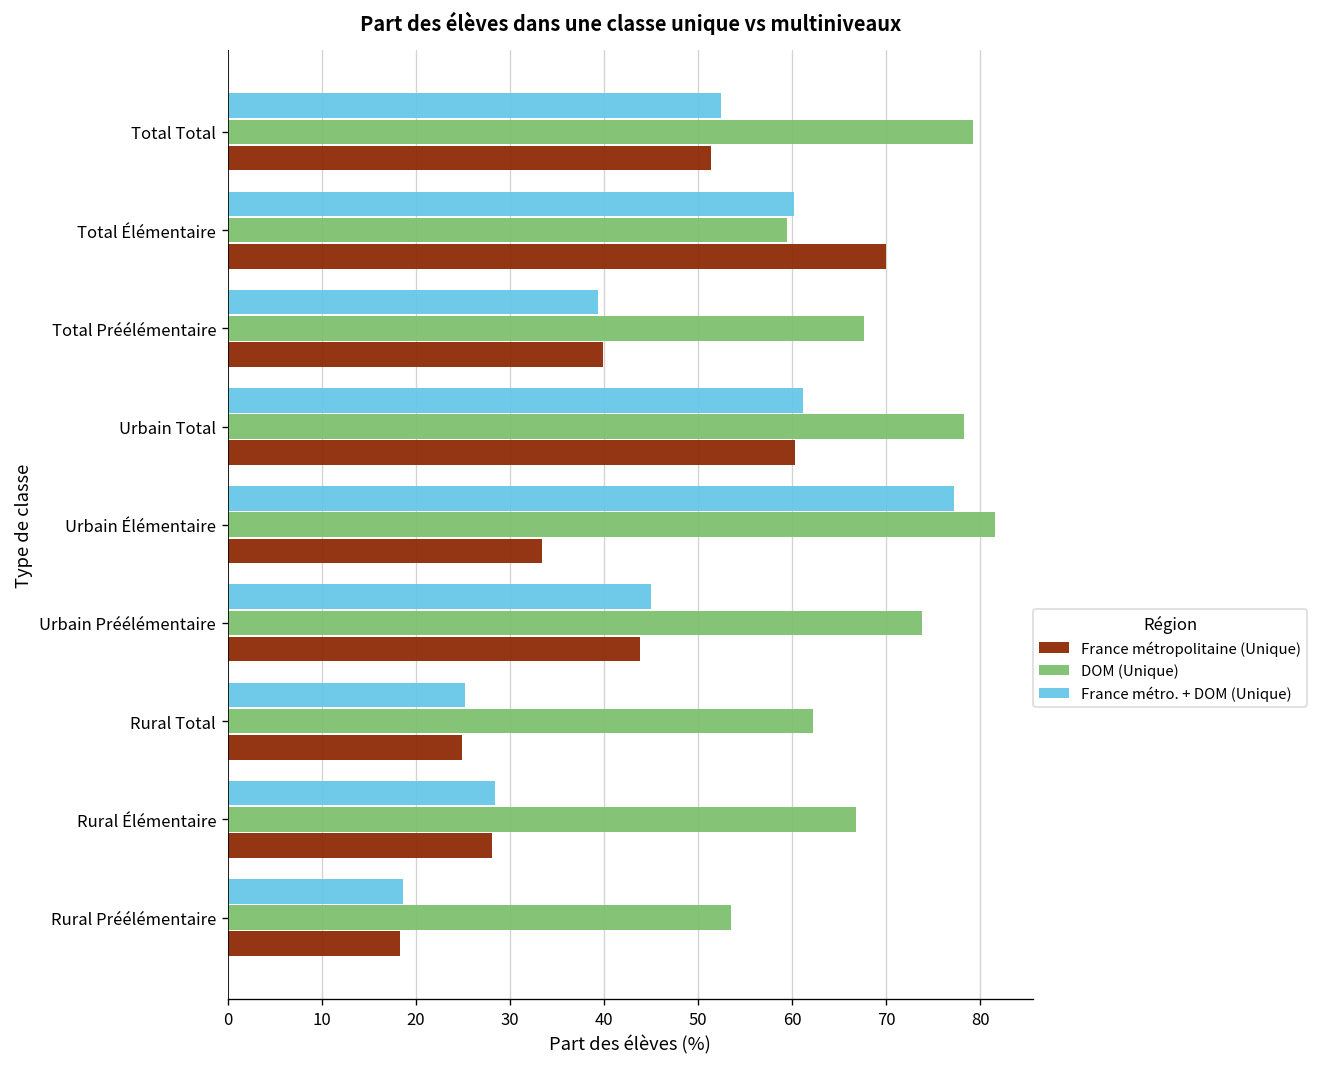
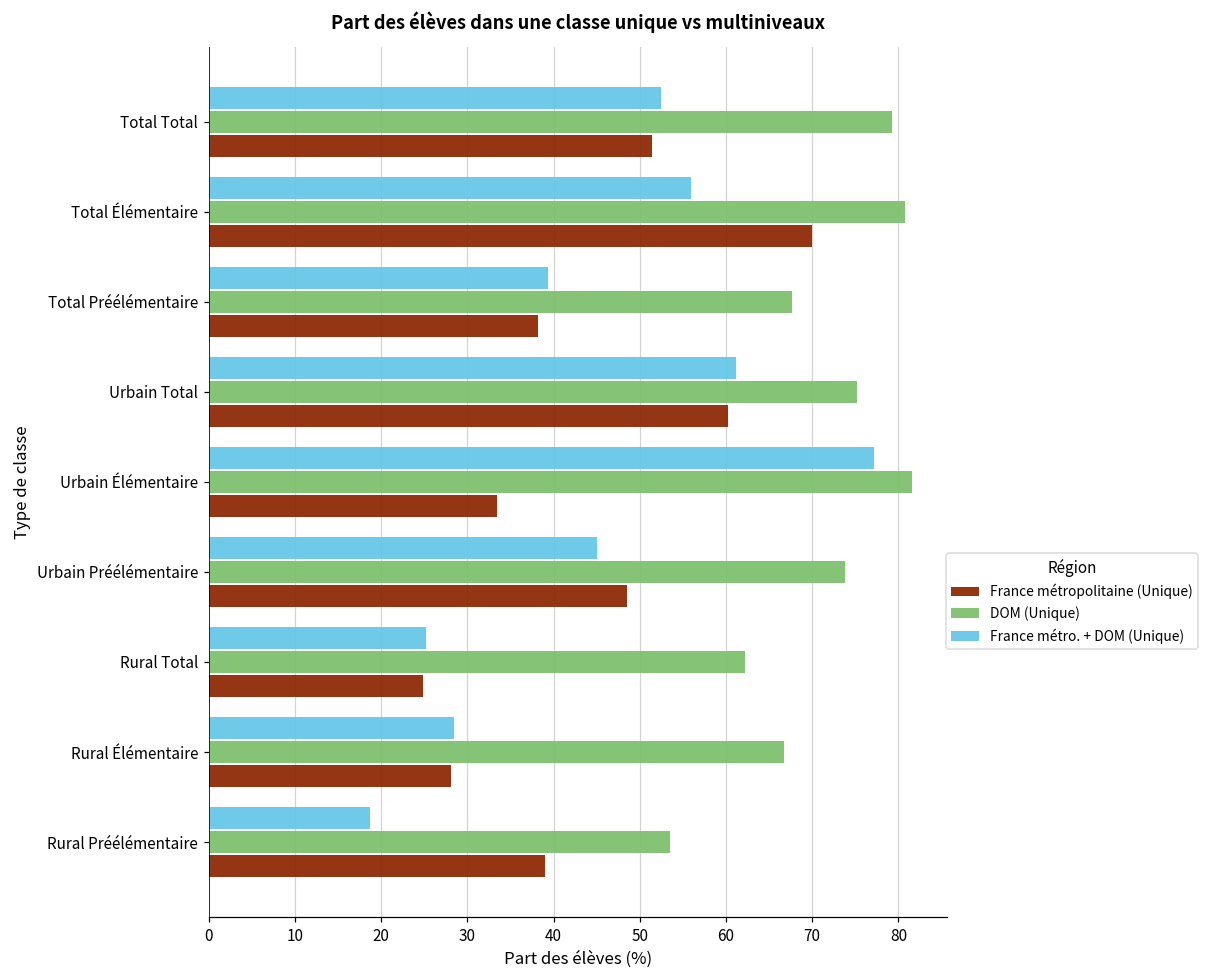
France métro. + DOM (Unique), Total Élémentaire: 60 -> 56
DOM (Unique), Total Élémentaire: 59 -> 81
France métropolitaine (Unique), Total Préélémentaire: 40 -> 38
DOM (Unique), Urbain Total: 78 -> 75
France métropolitaine (Unique), Urbain Préélémentaire: 44 -> 49
France métropolitaine (Unique), Rural Préélémentaire: 18 -> 39
